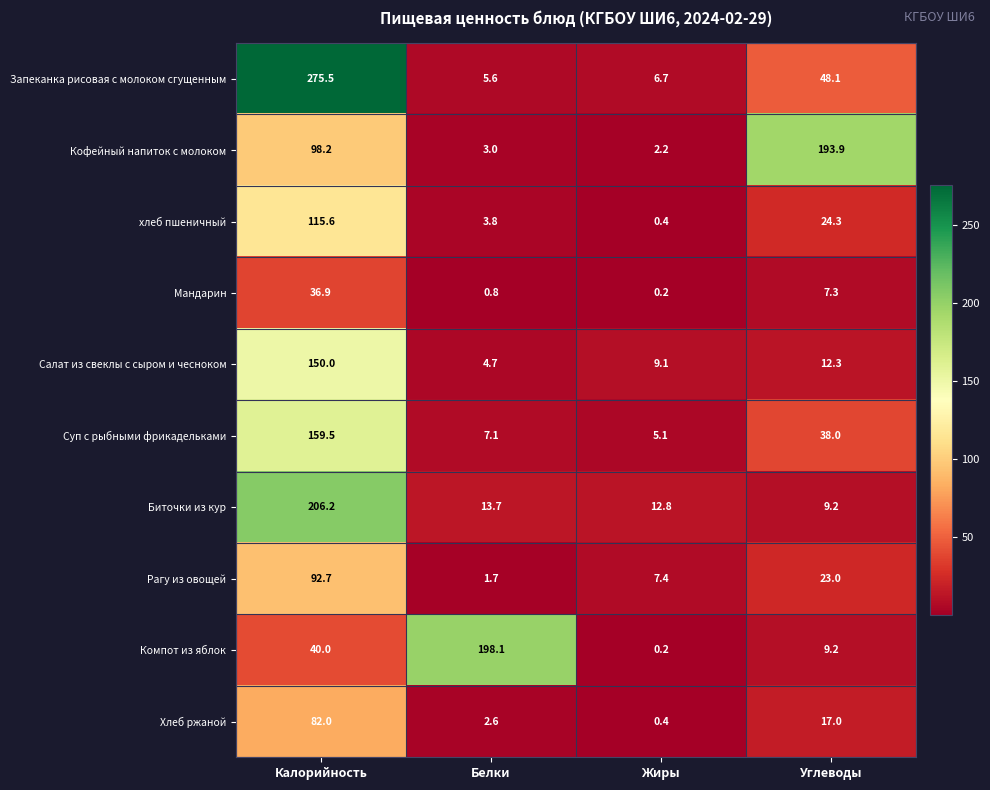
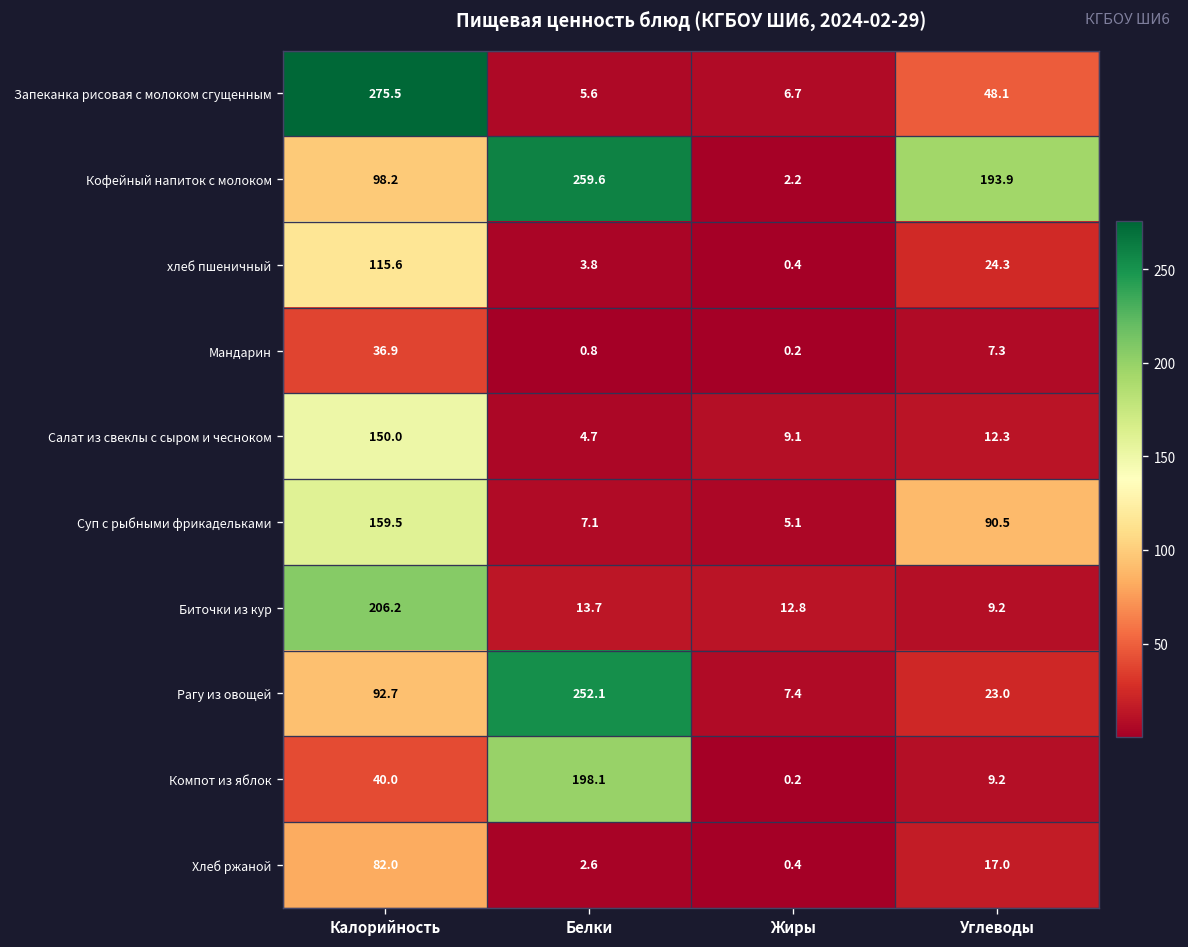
Кофейный напиток с молоком, Белки: 3.0 -> 259.6
Суп с рыбными фрикадельками, Углеводы: 38.0 -> 90.5
Рагу из овощей, Белки: 1.7 -> 252.1
